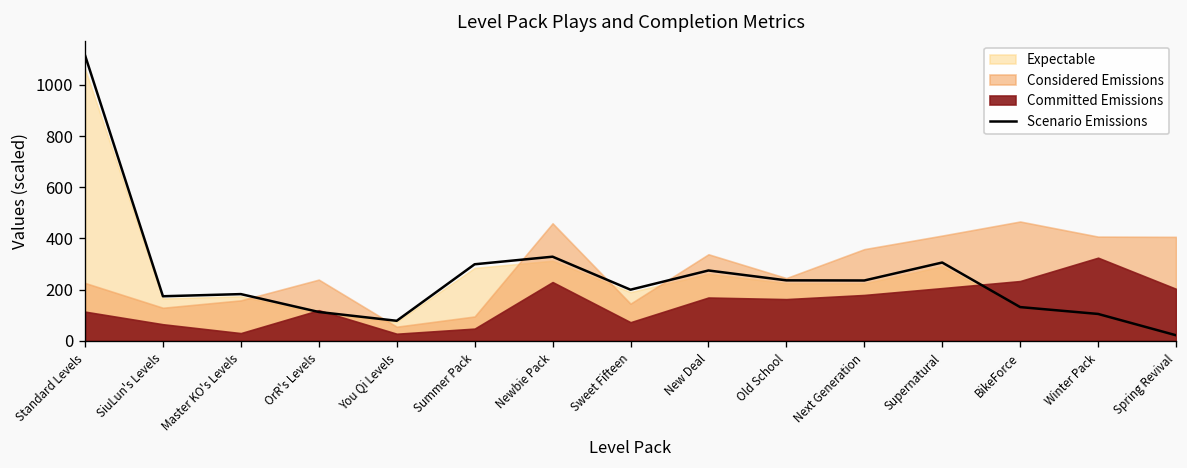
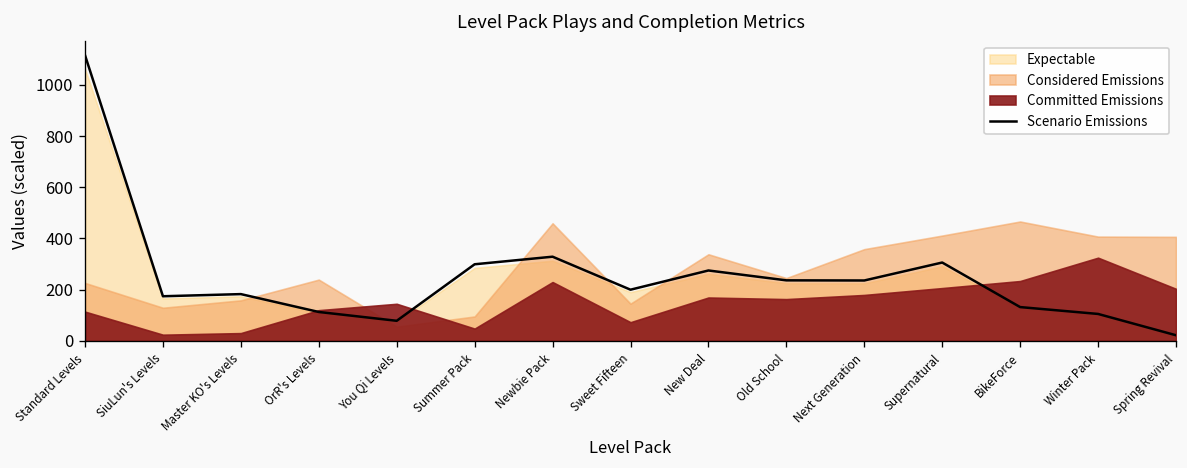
Committed Emissions, SiuLun's Levels: 60 -> 20
Committed Emissions, You Qi Levels: 30 -> 140
